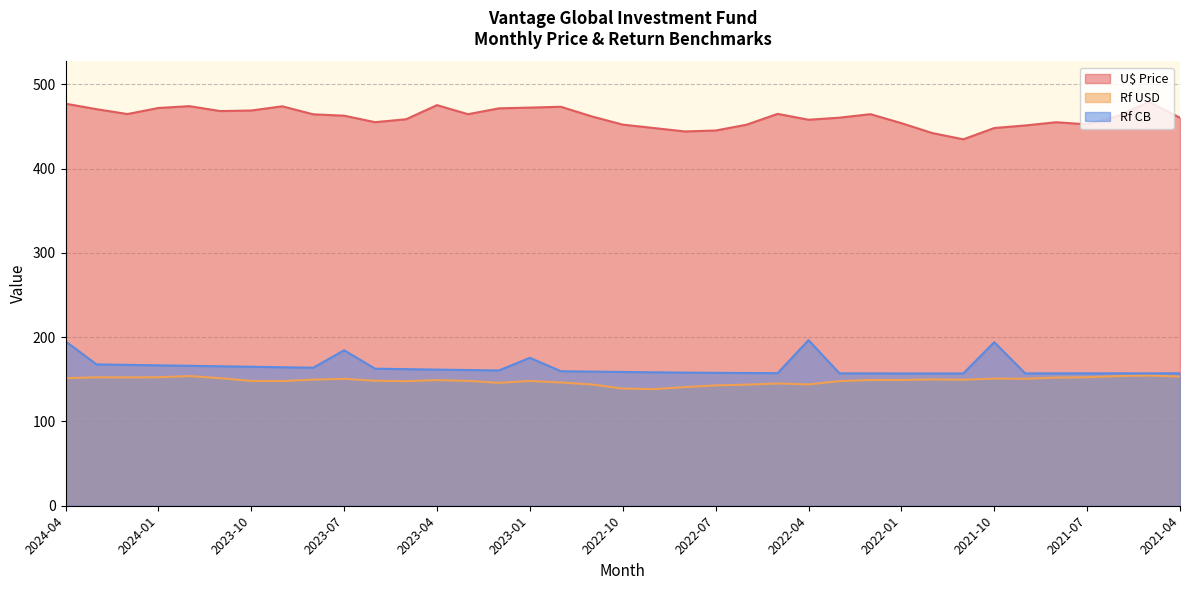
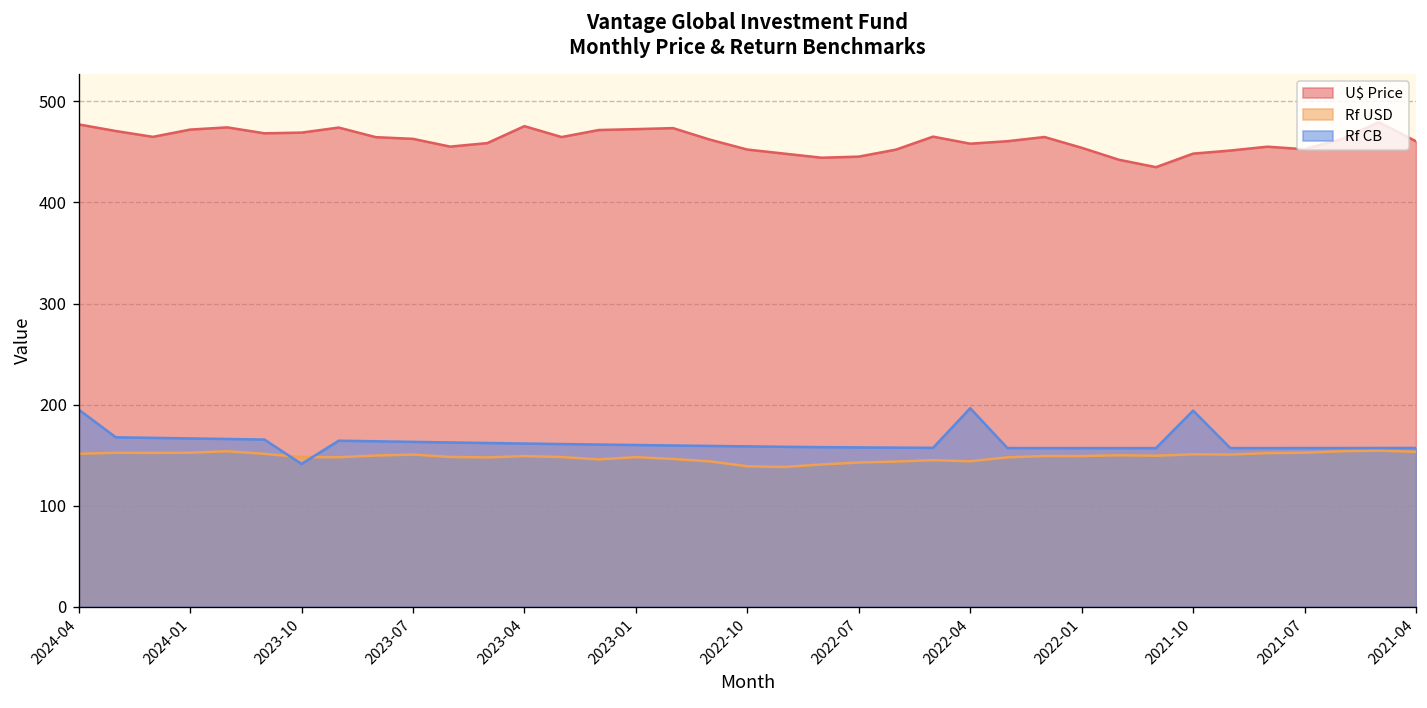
Rf CB, 2023-10: 160 -> 140
Rf CB, 2023-07: 180 -> 160
Rf CB, 2023-01: 180 -> 160
